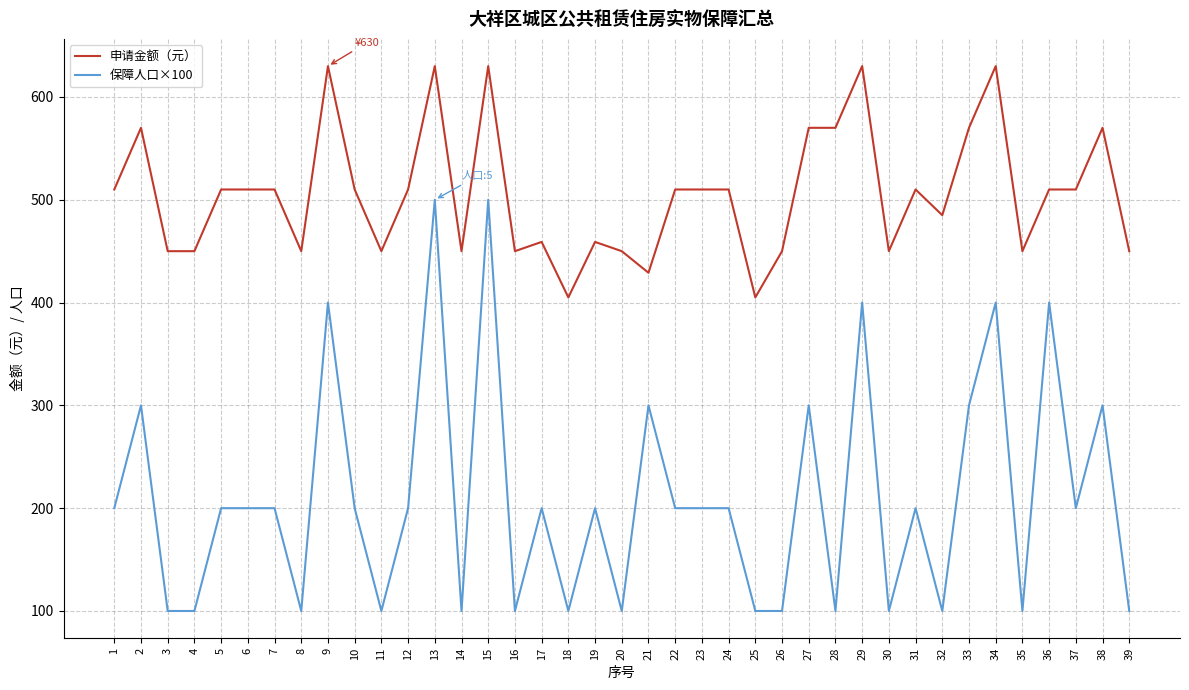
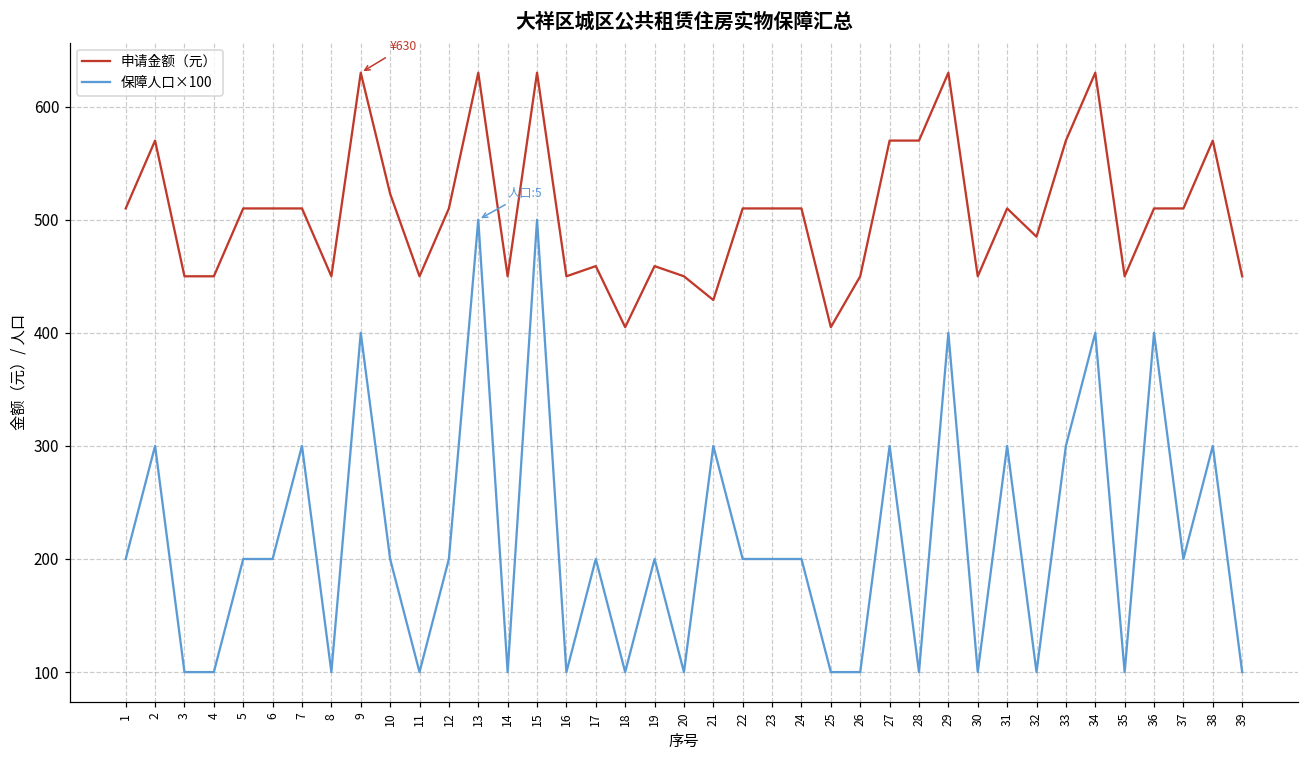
保障人口×100, 7: 200 -> 300
申请金额（元）, 10: 510 -> 523
保障人口×100, 31: 200 -> 300
